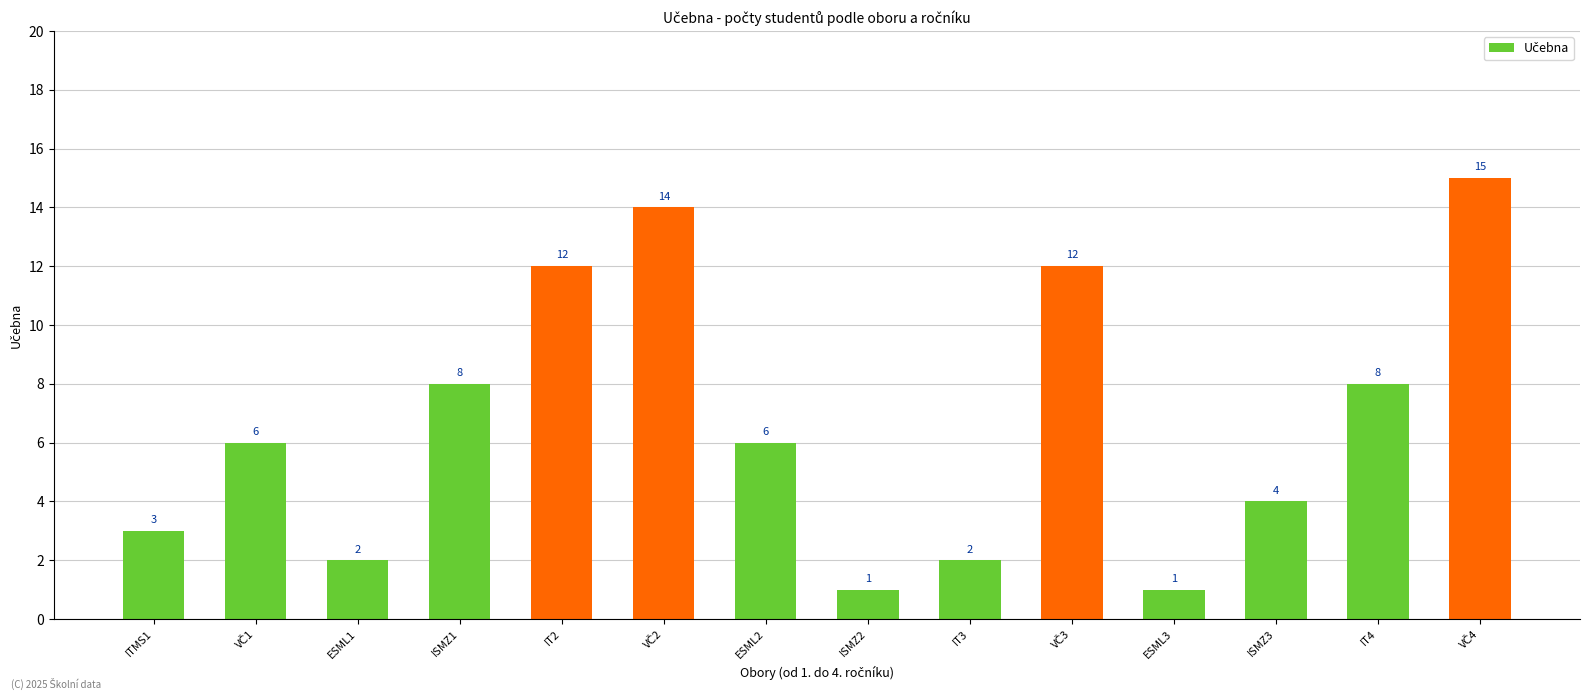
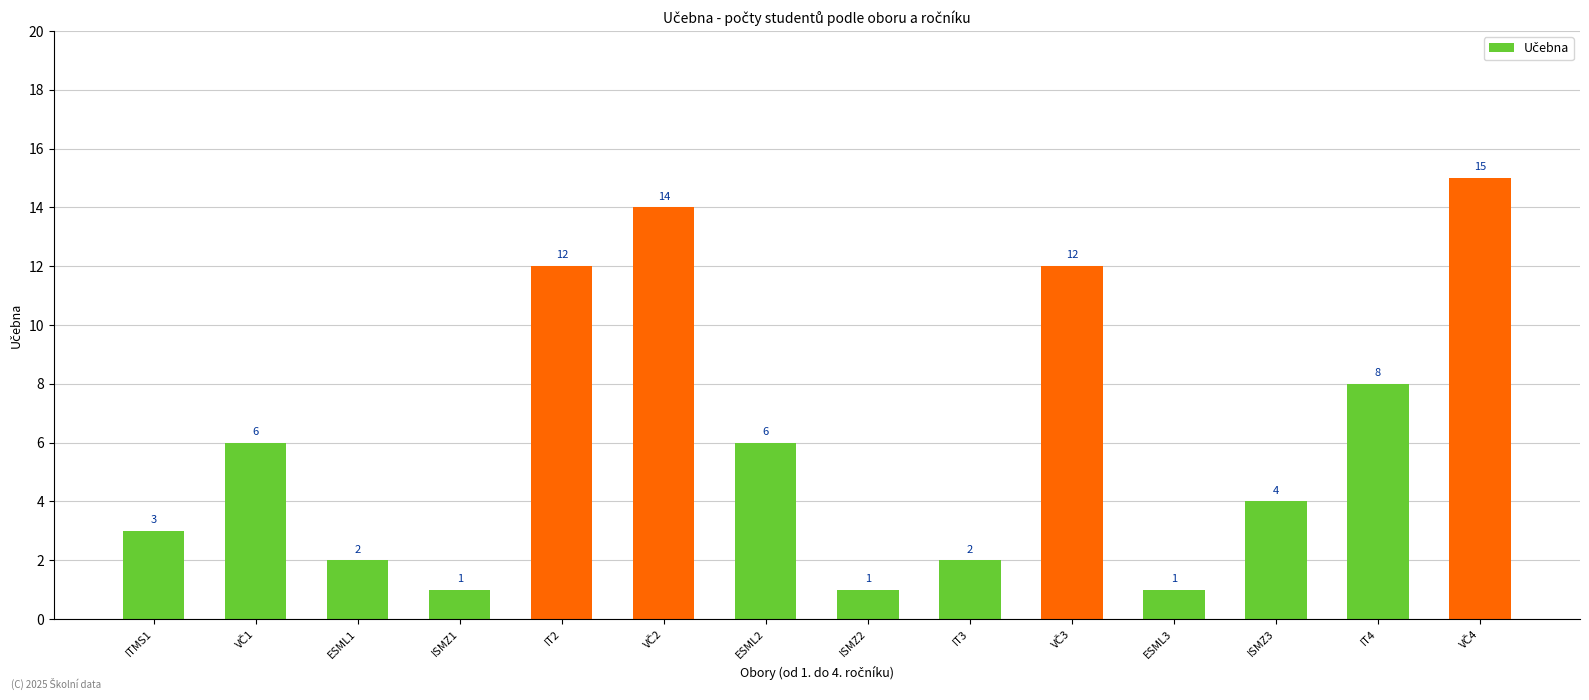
ISMZ1: 8 -> 1
